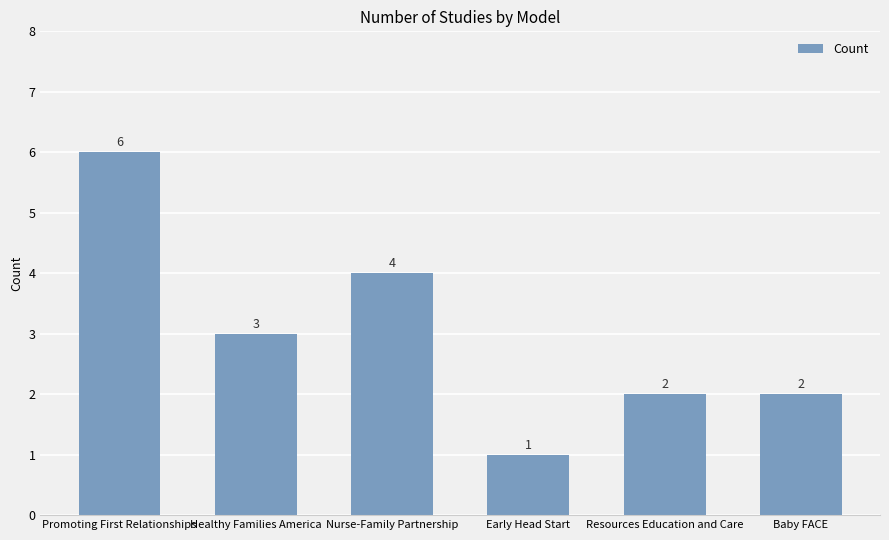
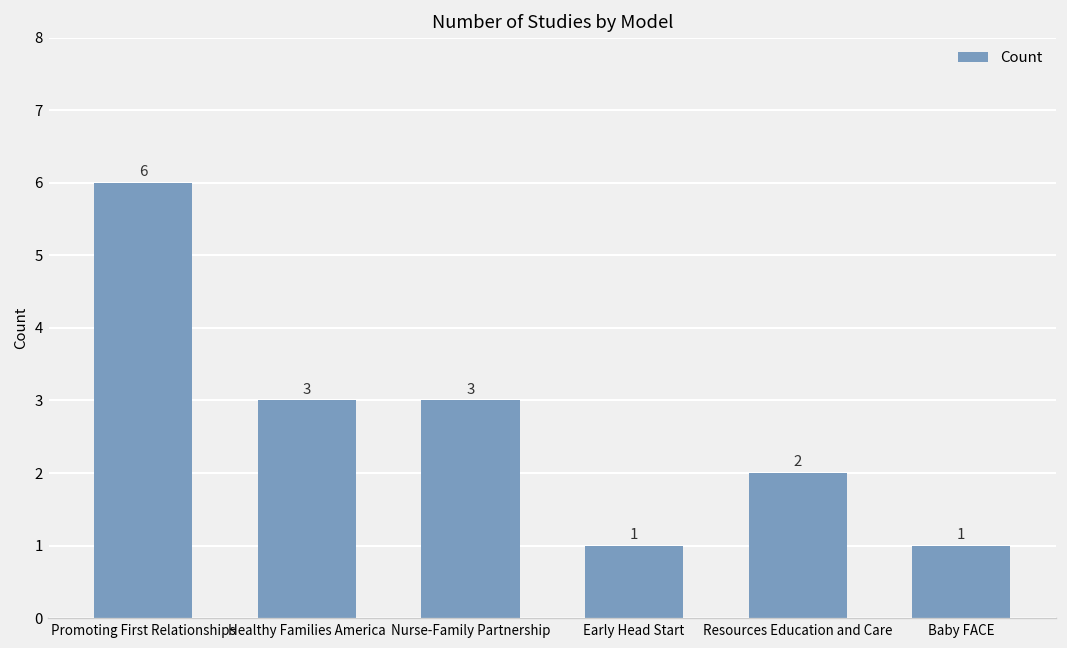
Nurse-Family Partnership: 4 -> 3
Baby FACE: 2 -> 1
